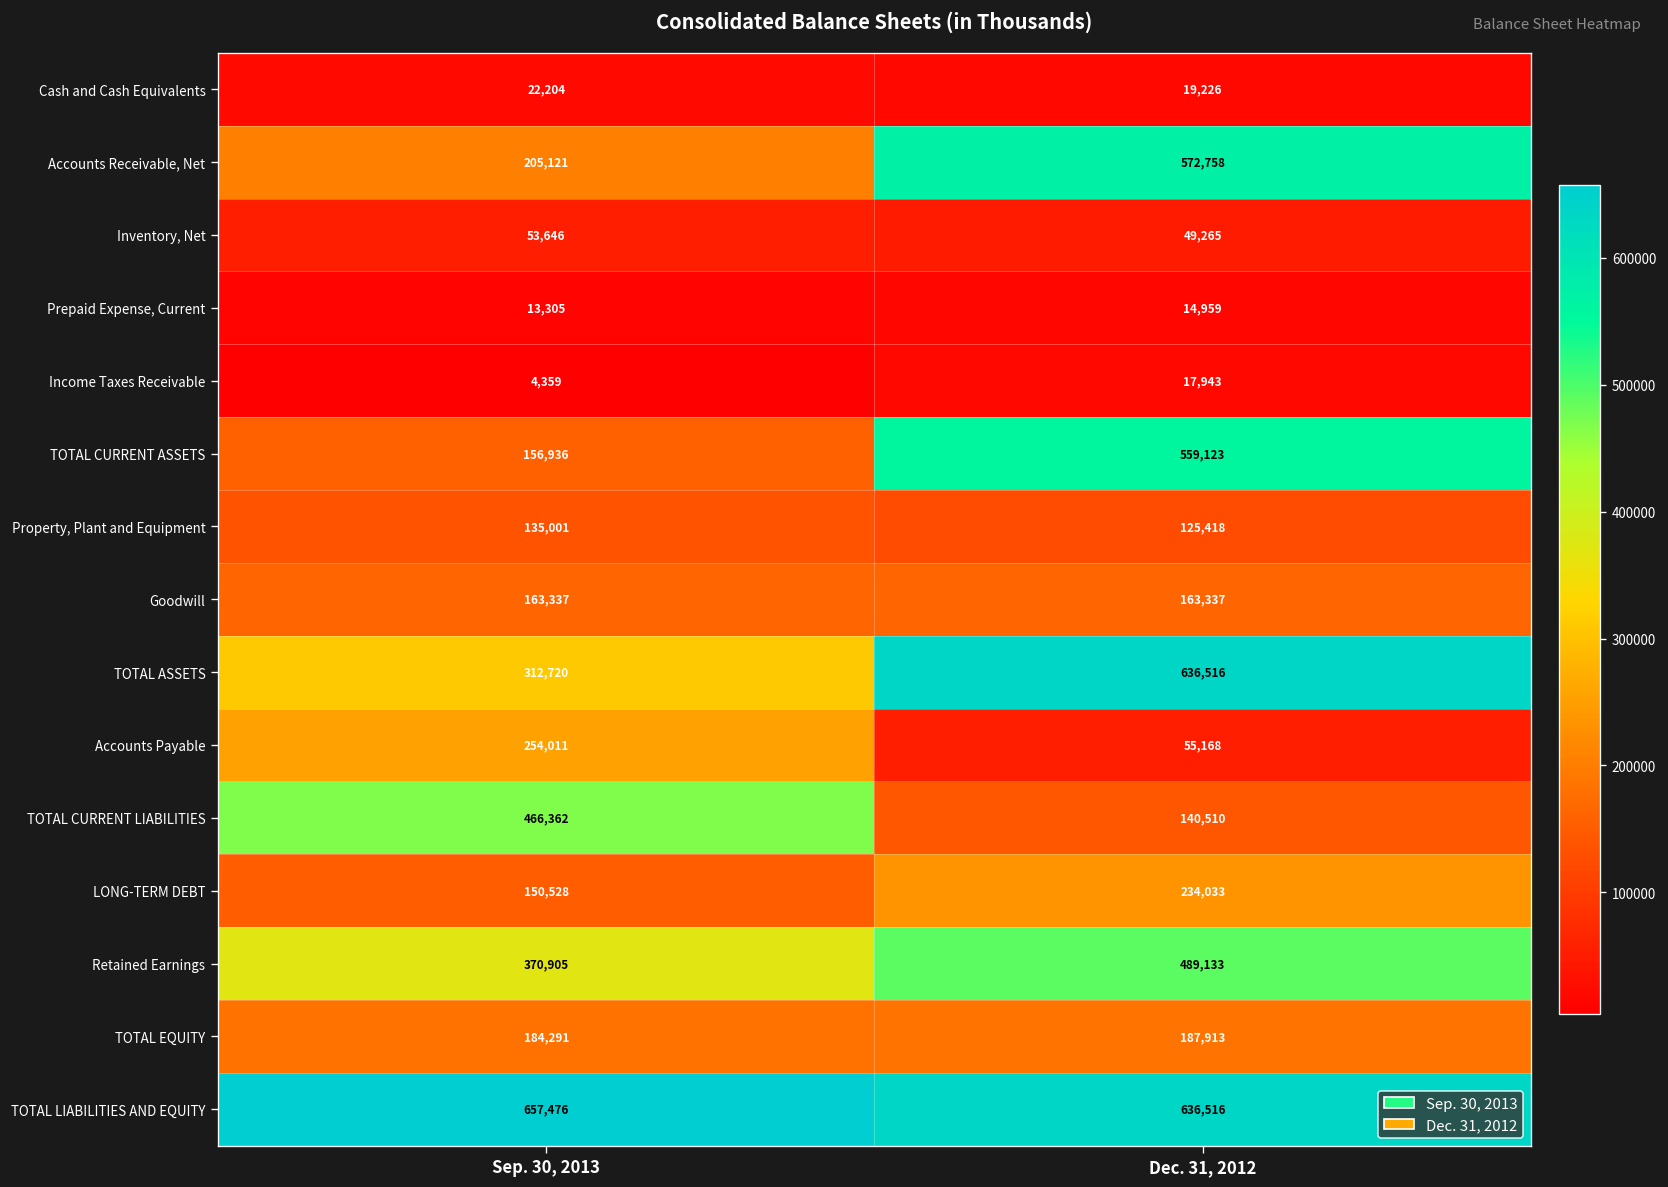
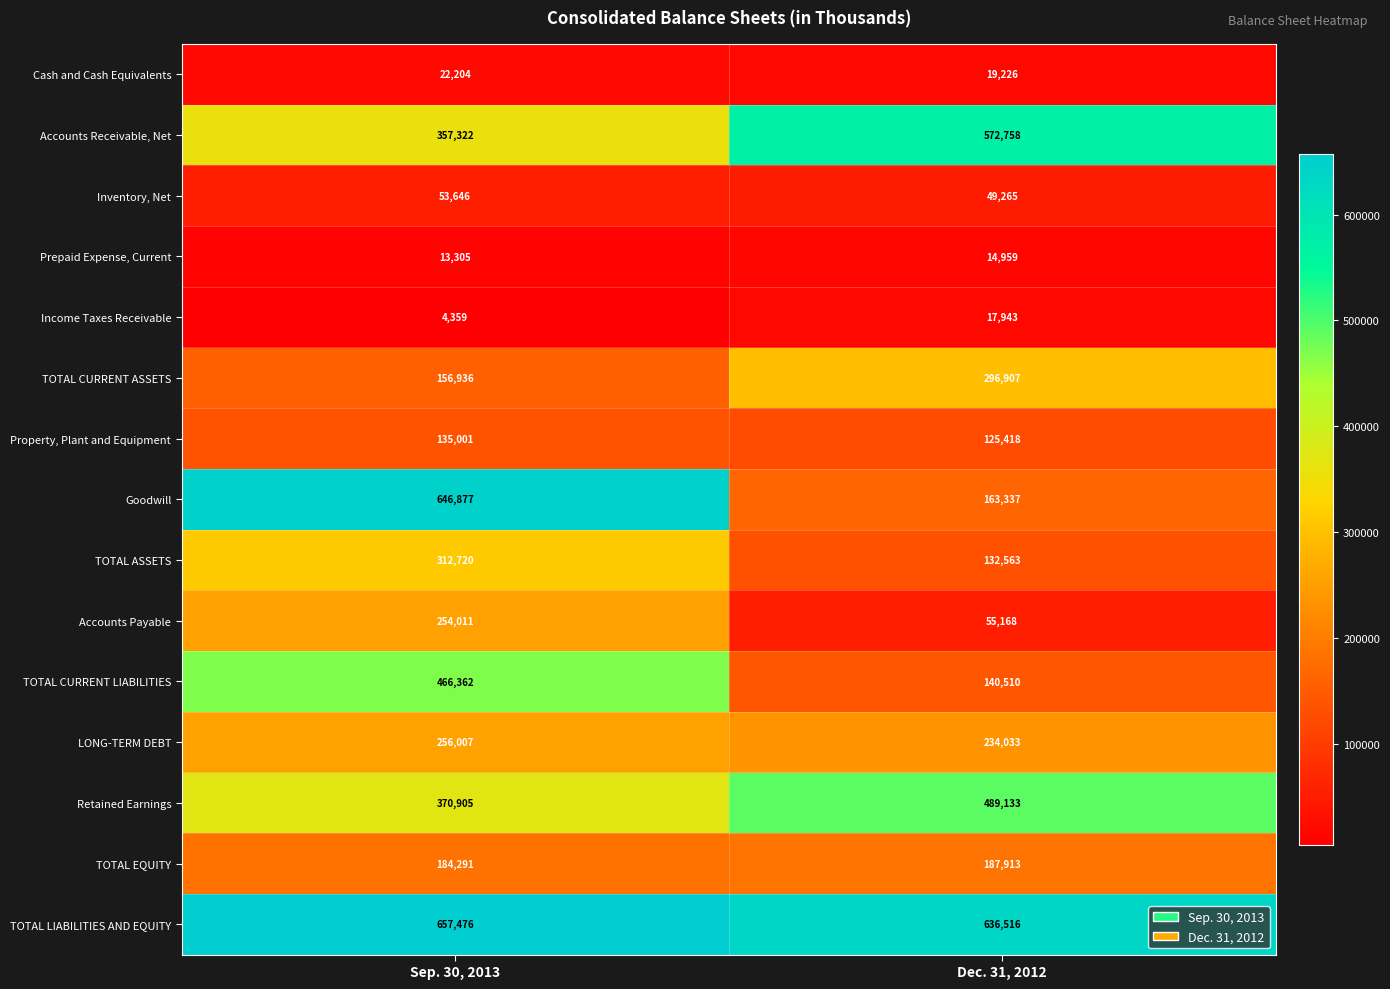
Accounts Receivable, Net, Sep. 30, 2013: 205,121 -> 357,322
TOTAL CURRENT ASSETS, Dec. 31, 2012: 559,123 -> 296,907
Goodwill, Sep. 30, 2013: 163,337 -> 646,877
TOTAL ASSETS, Dec. 31, 2012: 636,516 -> 132,563
LONG-TERM DEBT, Sep. 30, 2013: 150,528 -> 256,007
